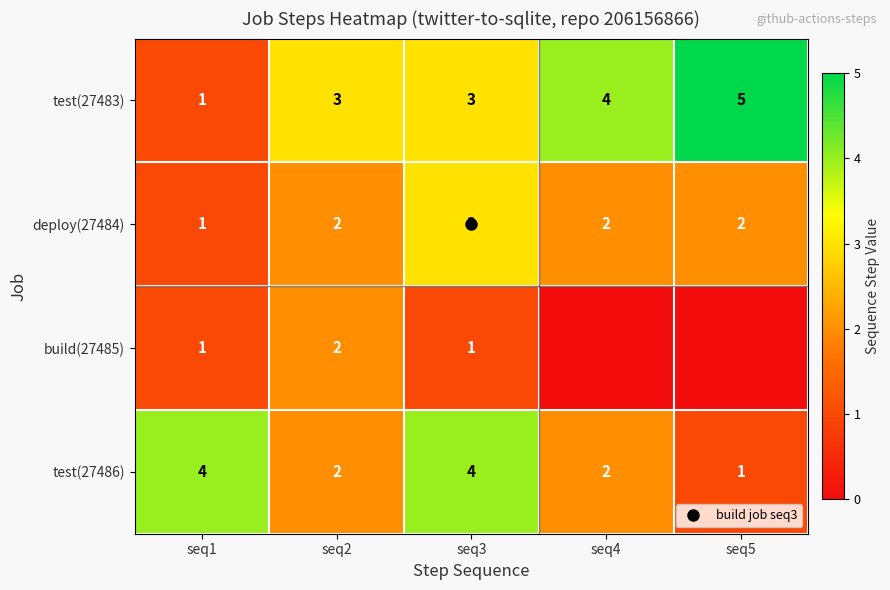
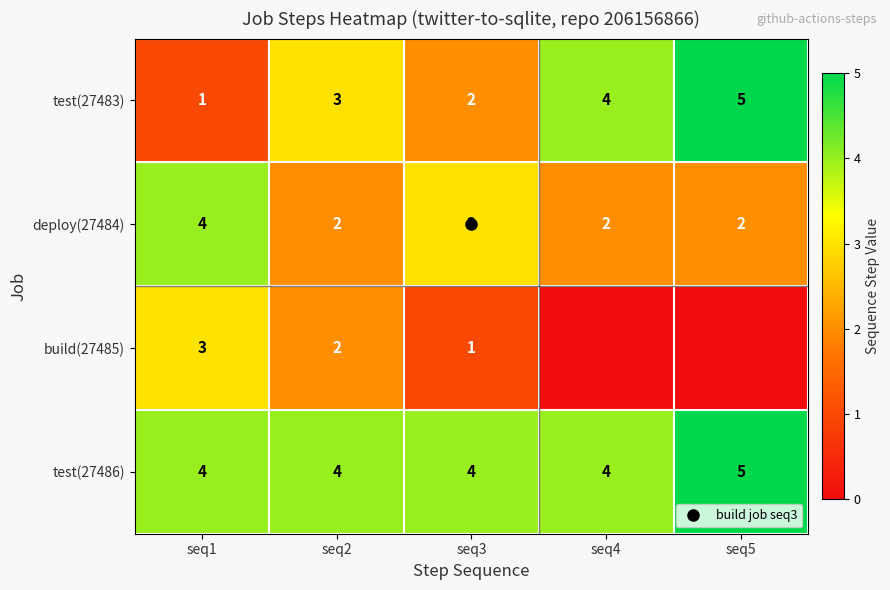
test(27483), seq3: 3 -> 2
deploy(27484), seq1: 1 -> 4
build(27485), seq1: 1 -> 3
test(27486), seq2: 2 -> 4
test(27486), seq4: 2 -> 4
test(27486), seq5: 1 -> 5
